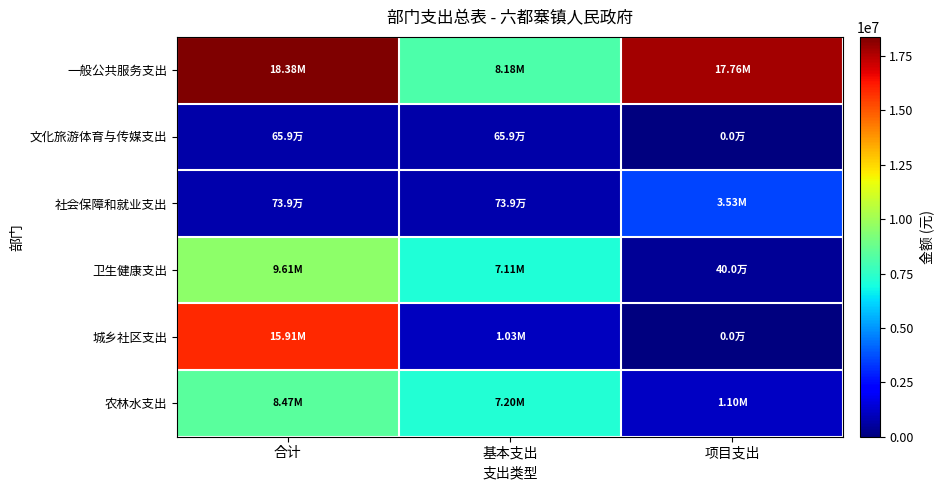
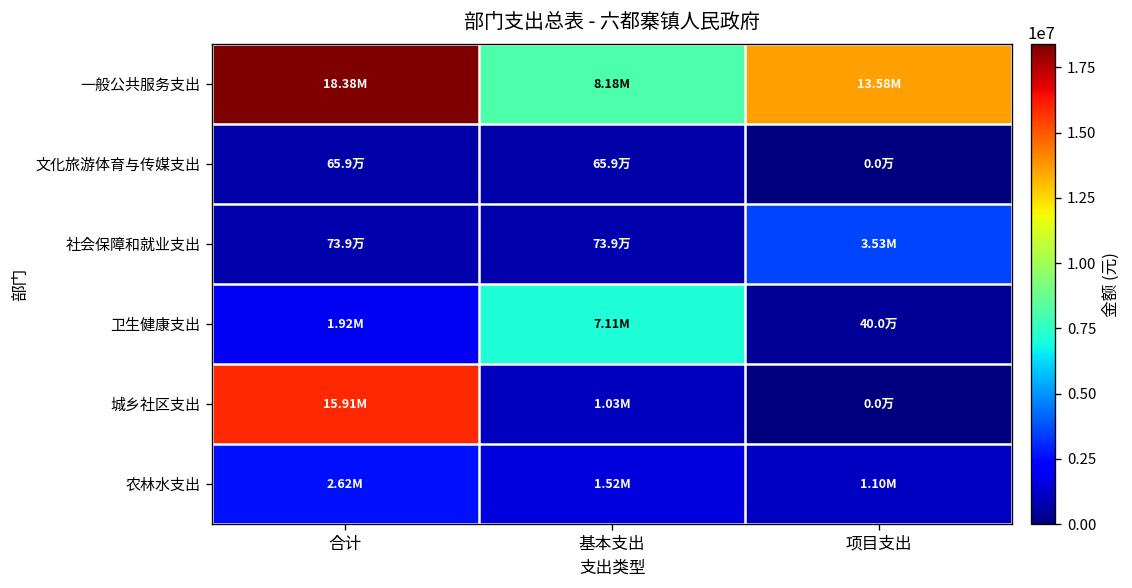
一般公共服务支出, 项目支出: 17.76M -> 13.58M
卫生健康支出, 合计: 9.61M -> 1.92M
农林水支出, 合计: 8.47M -> 2.62M
农林水支出, 基本支出: 7.20M -> 1.52M
